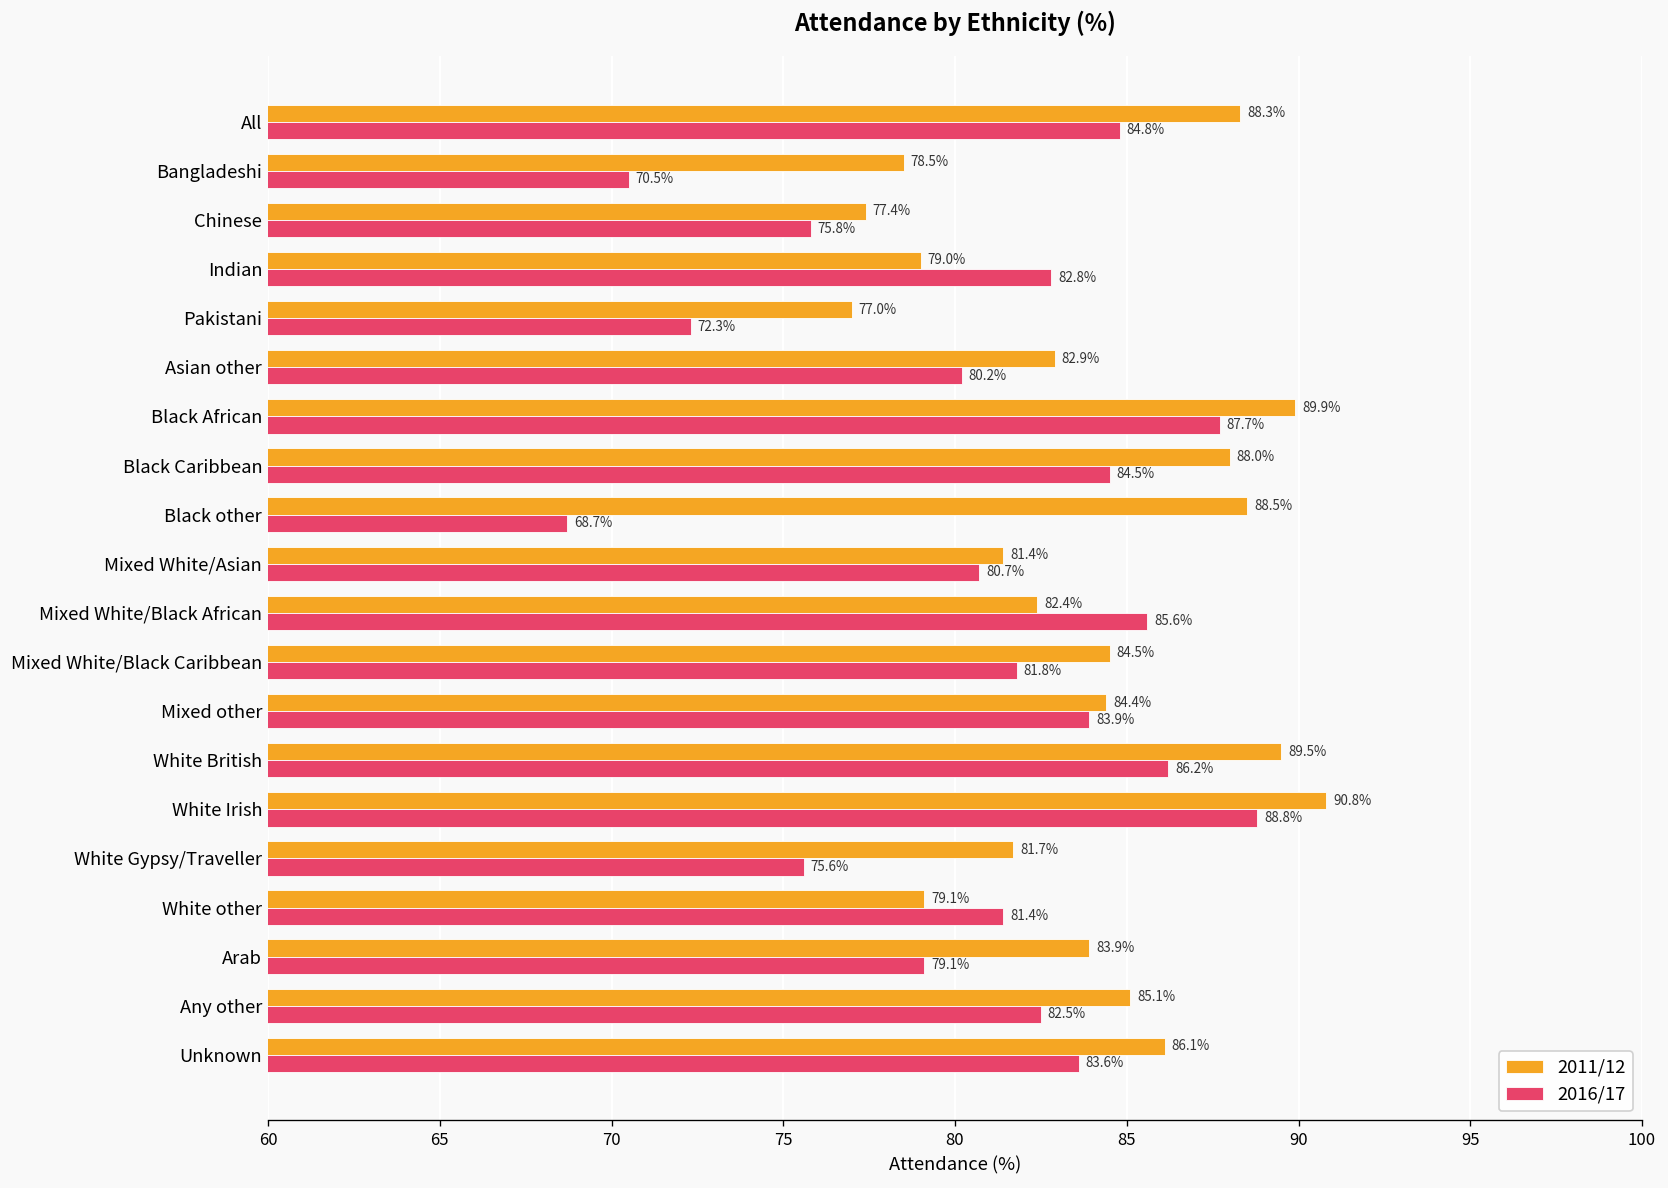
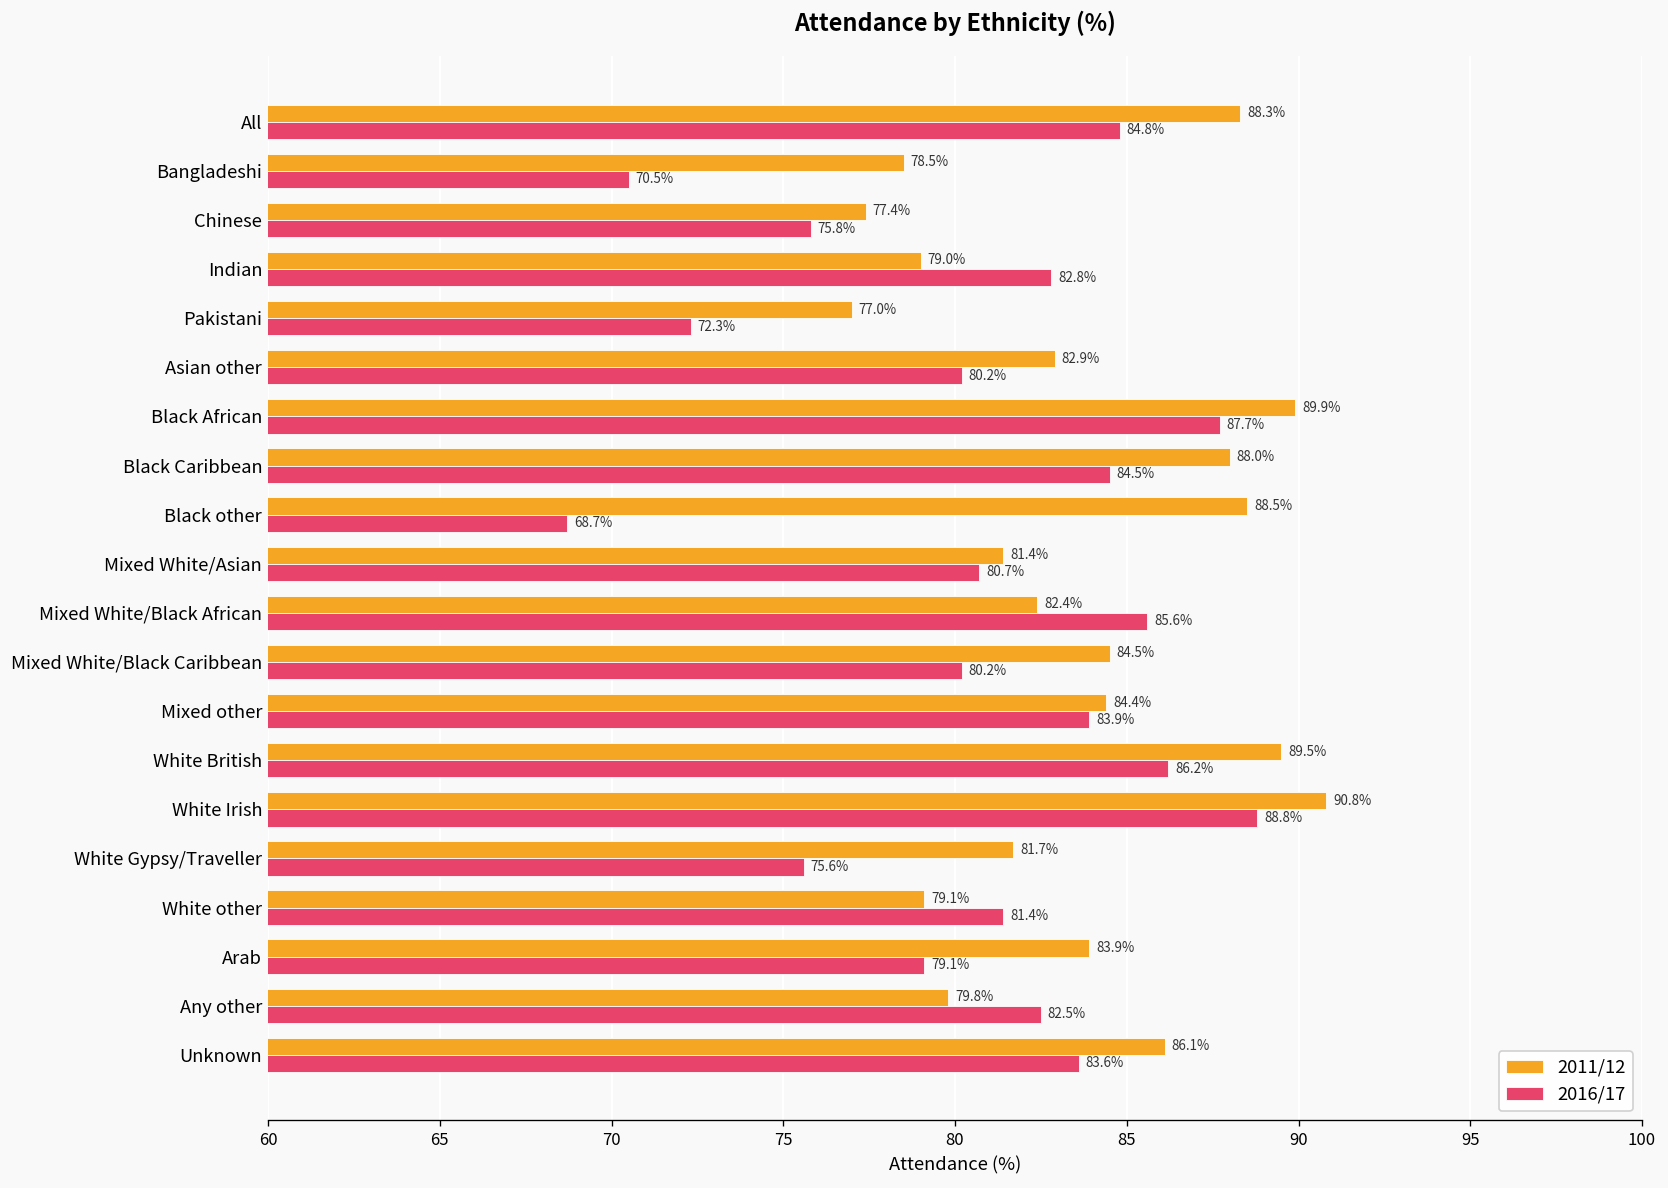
2016/17, Mixed White/Black Caribbean: 81.8% -> 80.2%
2011/12, Any other: 85.1% -> 79.8%
